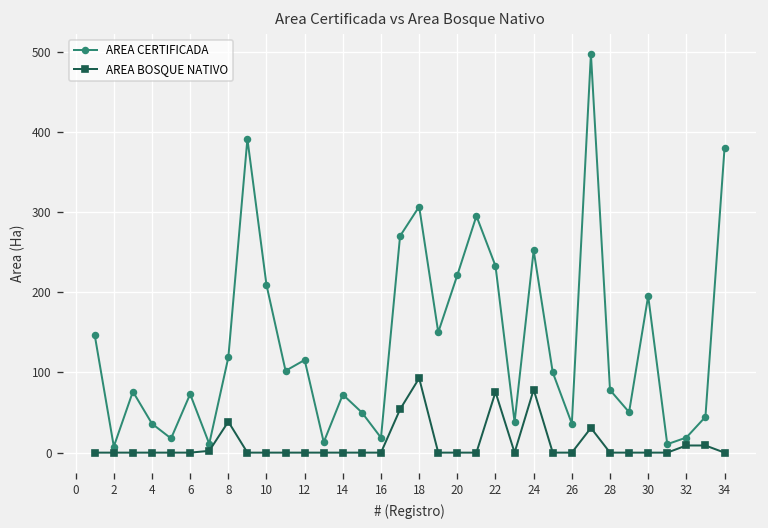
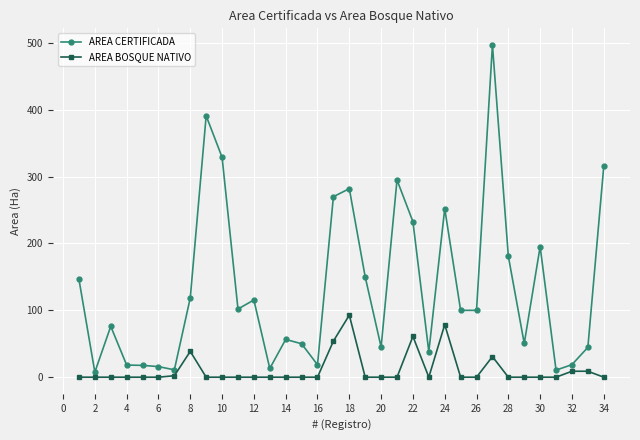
AREA CERTIFICADA, 4: 40 -> 20
AREA CERTIFICADA, 6: 70 -> 20
AREA CERTIFICADA, 10: 210 -> 330
AREA CERTIFICADA, 14: 70 -> 60
AREA CERTIFICADA, 18: 310 -> 280
AREA CERTIFICADA, 20: 220 -> 50
AREA BOSQUE NATIVO, 22: 80 -> 60
AREA CERTIFICADA, 26: 40 -> 100
AREA CERTIFICADA, 28: 80 -> 180
AREA CERTIFICADA, 34: 380 -> 320
